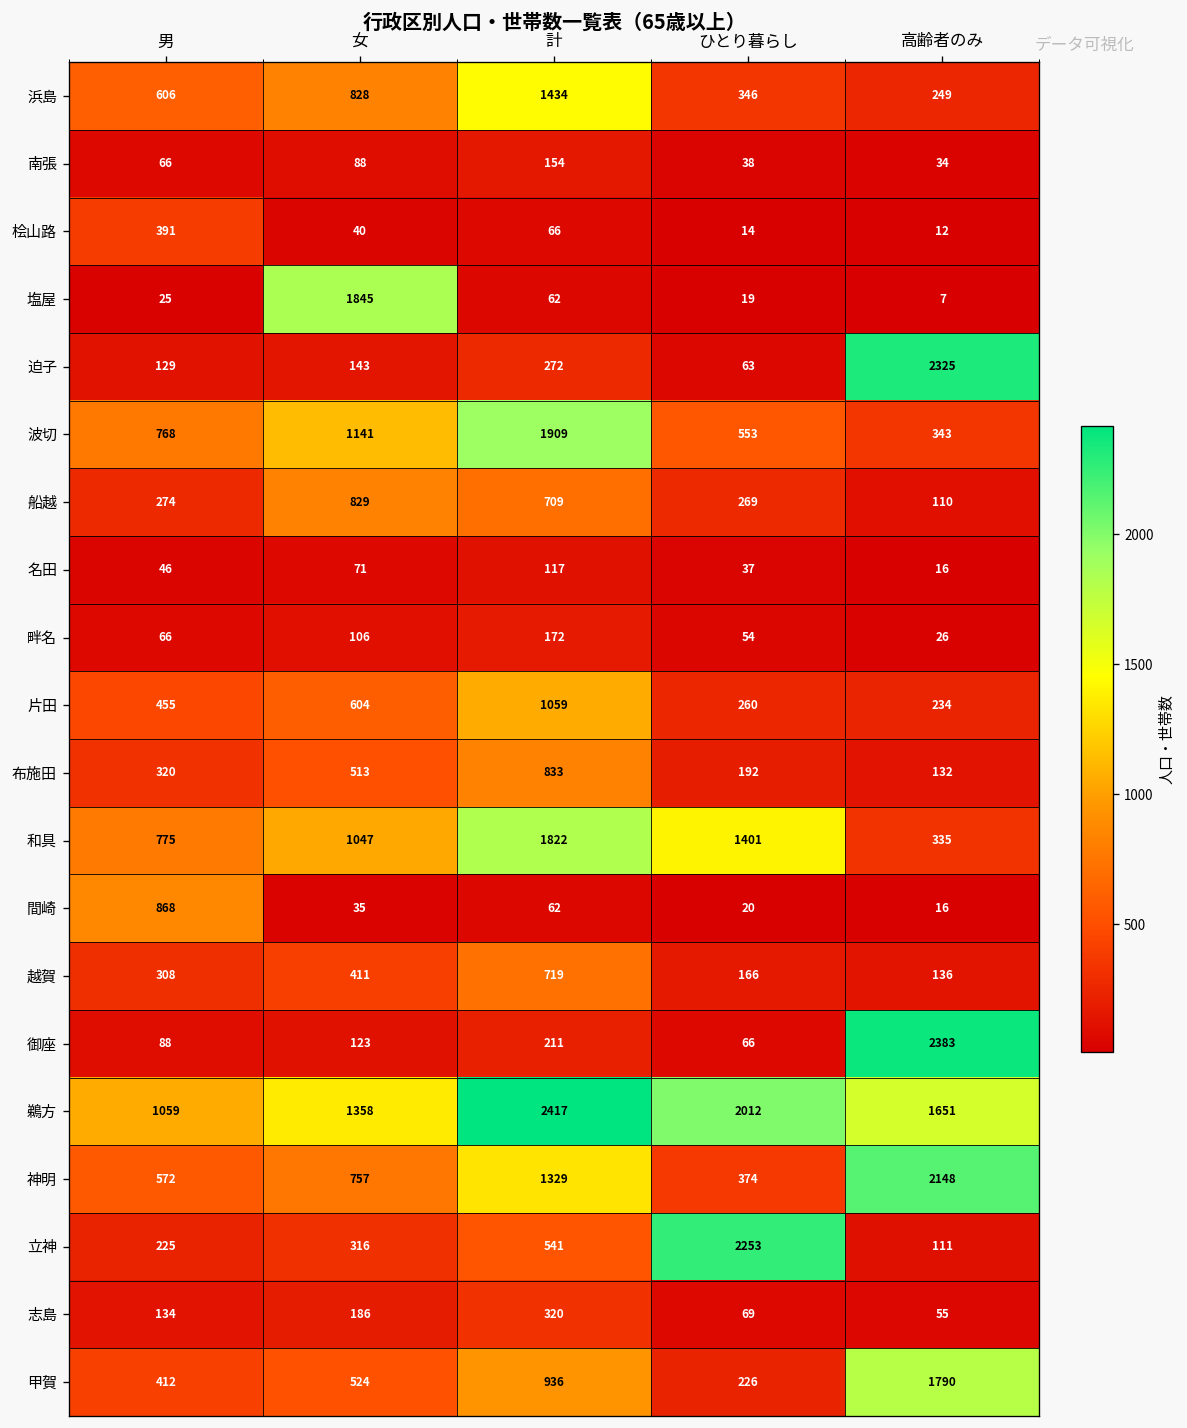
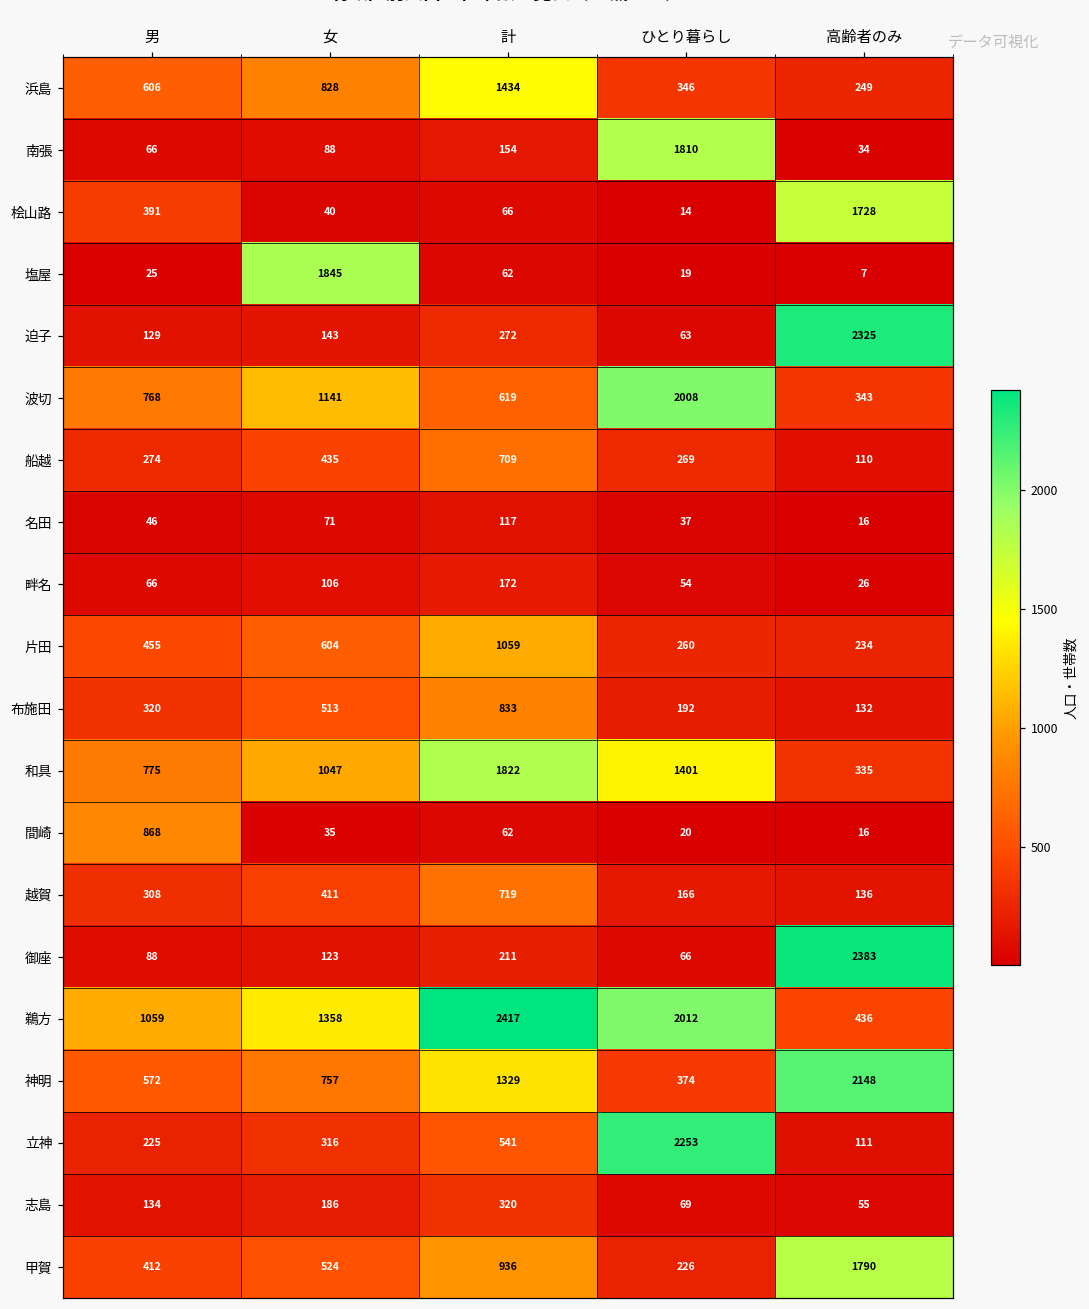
南張, ひとり暮らし: 38 -> 1810
桧山路, 高齢者のみ: 12 -> 1728
波切, 計: 1909 -> 619
波切, ひとり暮らし: 553 -> 2008
船越, 女: 829 -> 435
鵜方, 高齢者のみ: 1651 -> 436
